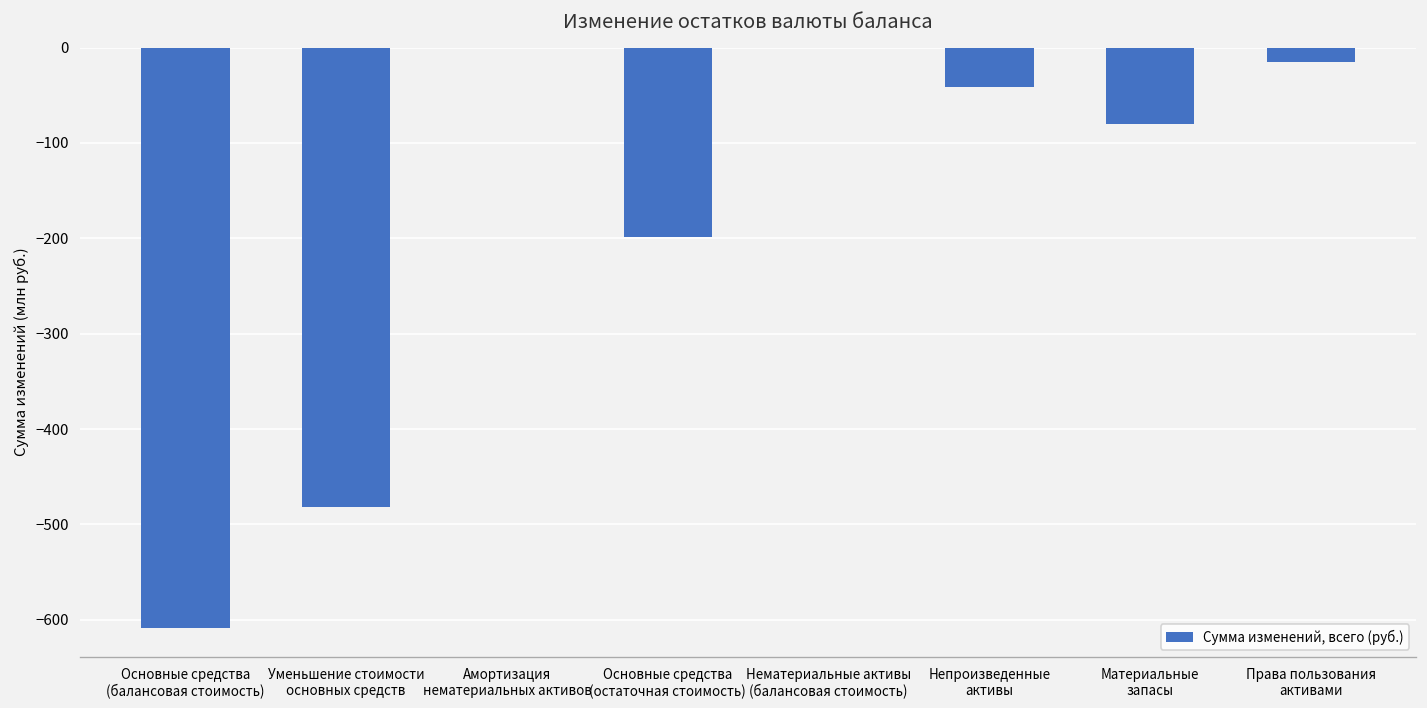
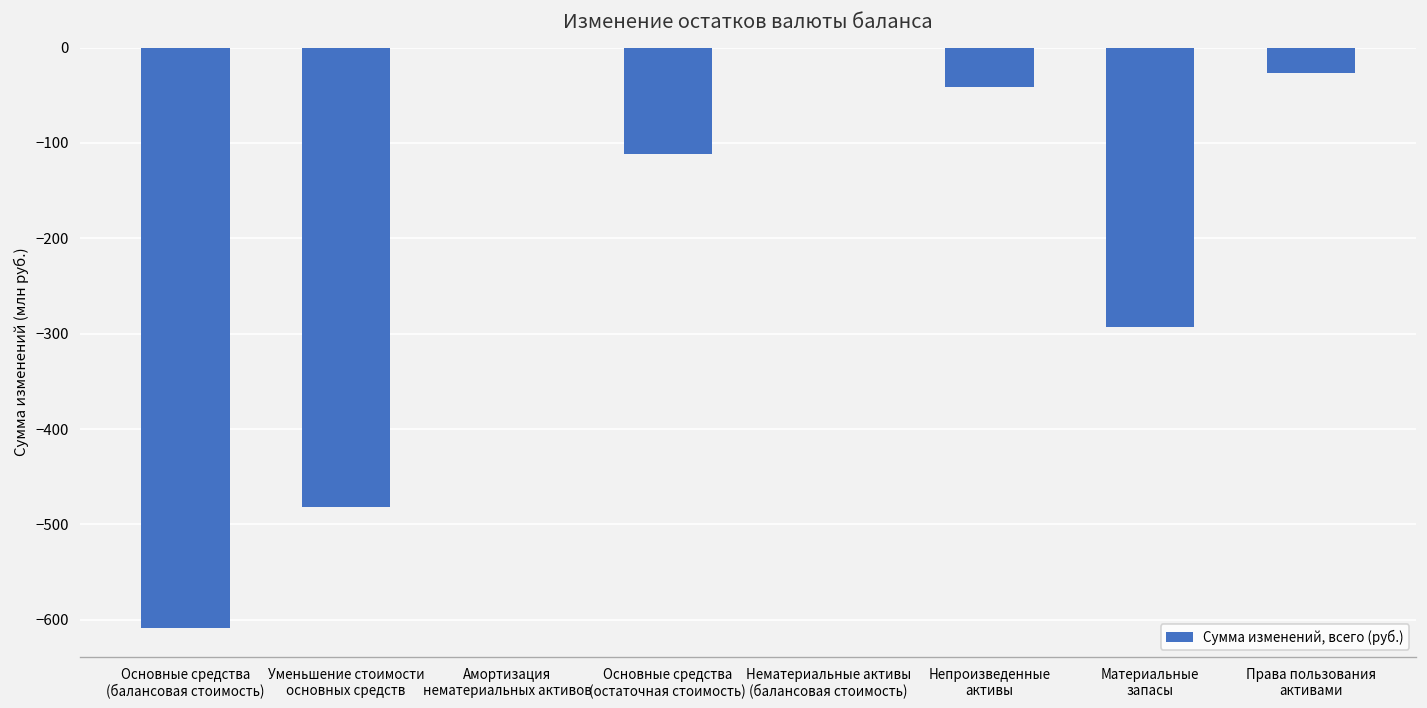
Основные средства (остаточная стоимость): -200 -> -110
Материальные запасы: -80 -> -290
Права пользования активами: -20 -> -30
